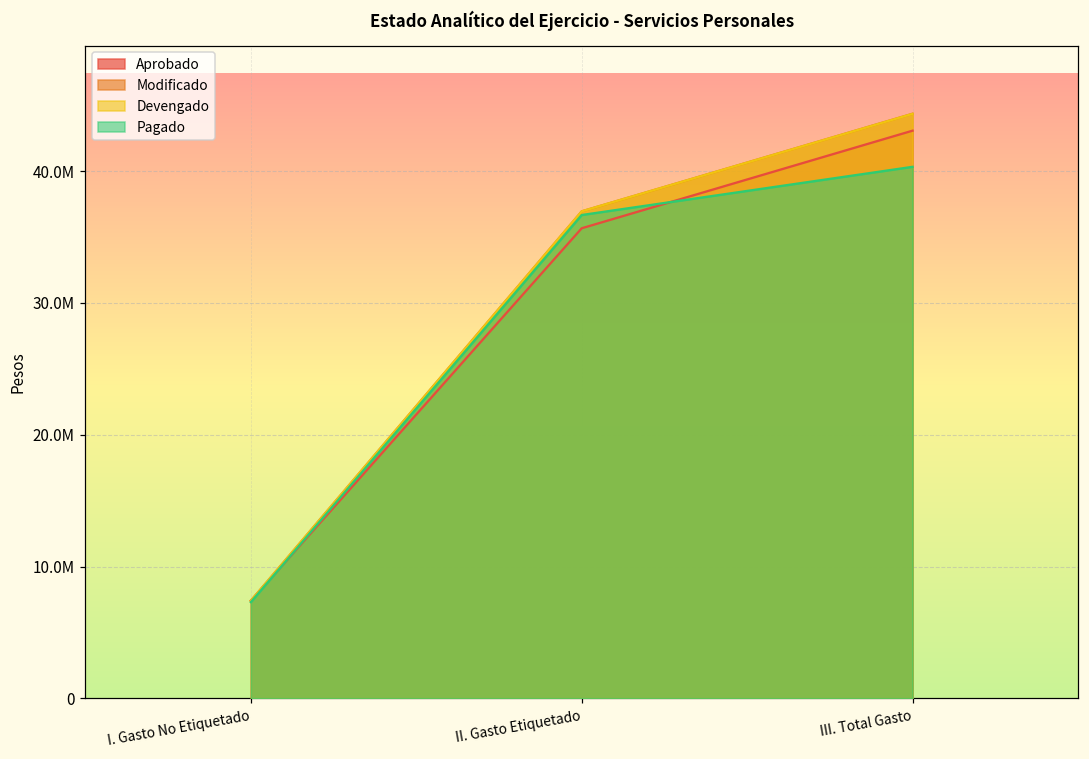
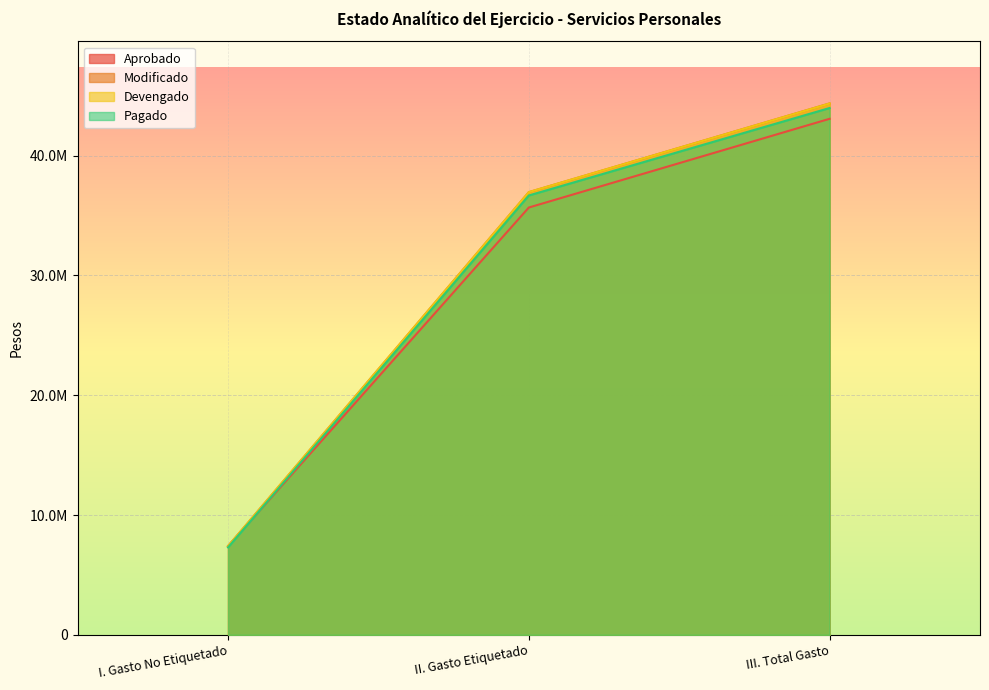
Pagado, III. Total Gasto: 40300000 -> 44000000
